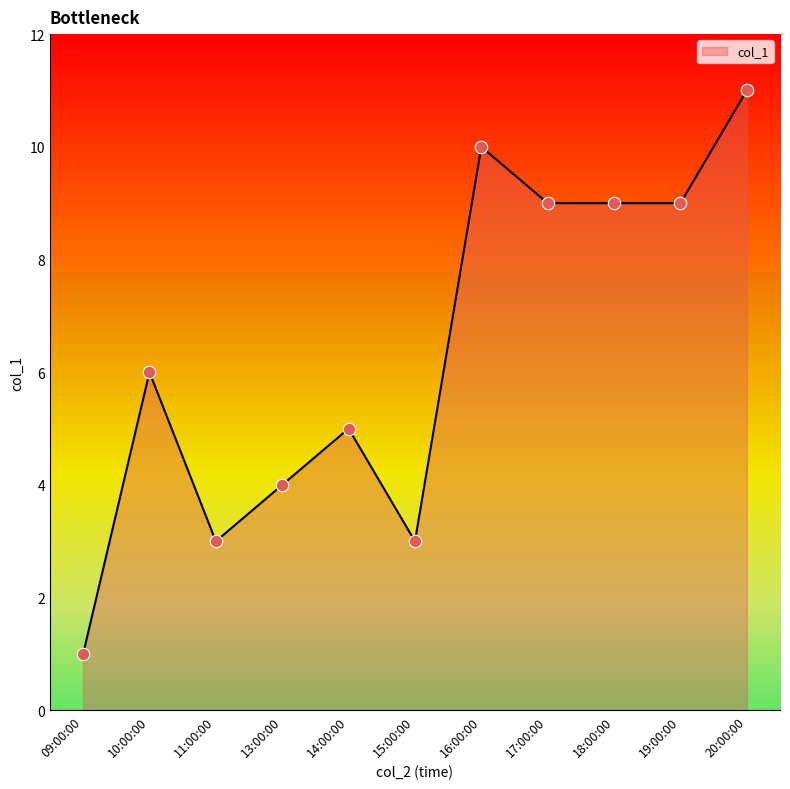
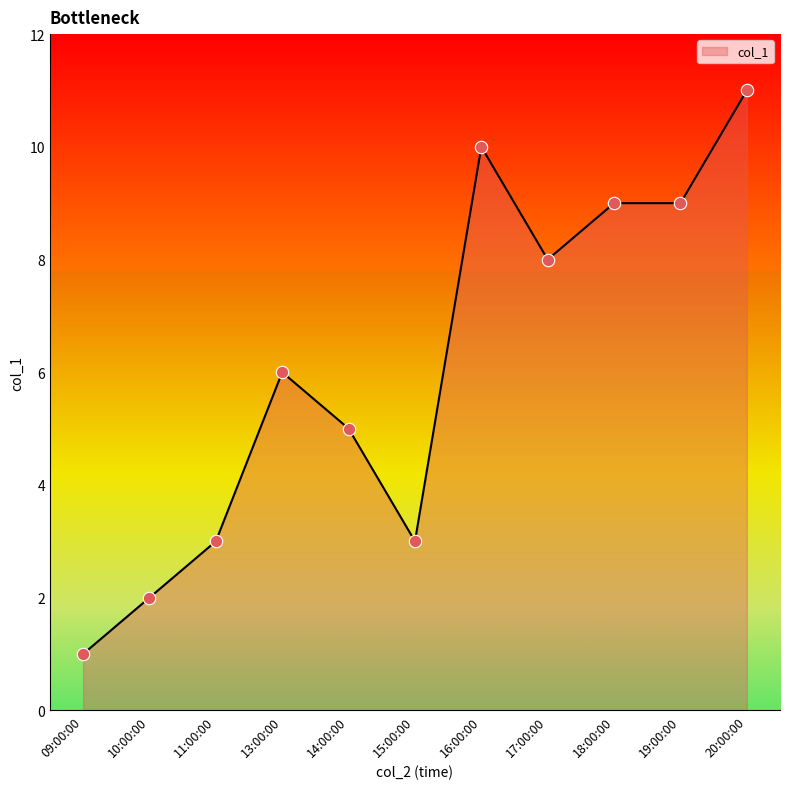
10:00:00: 6 -> 2
13:00:00: 4 -> 6
17:00:00: 9 -> 8
